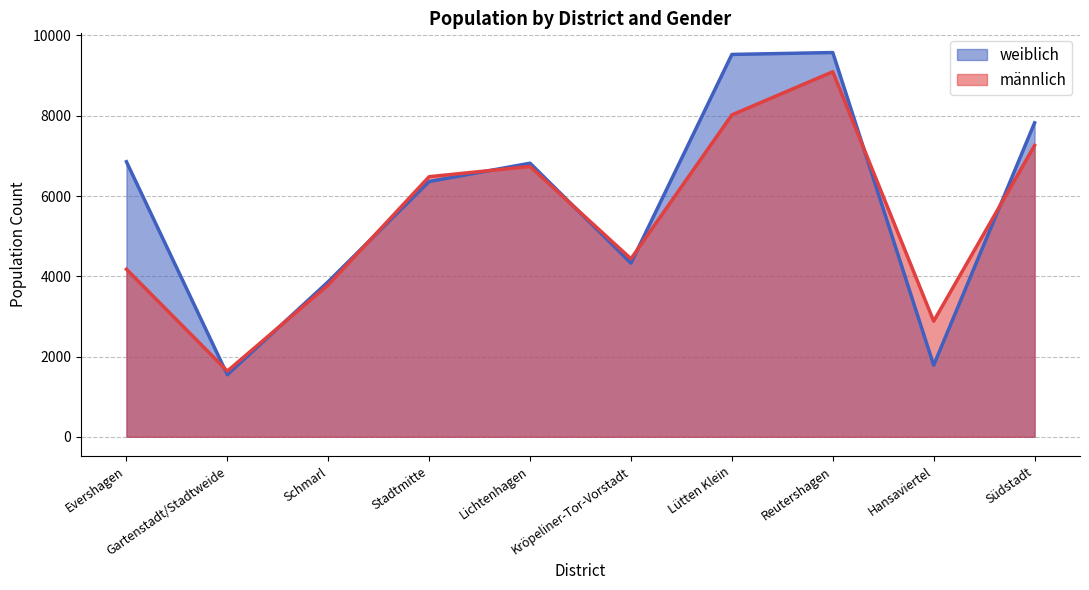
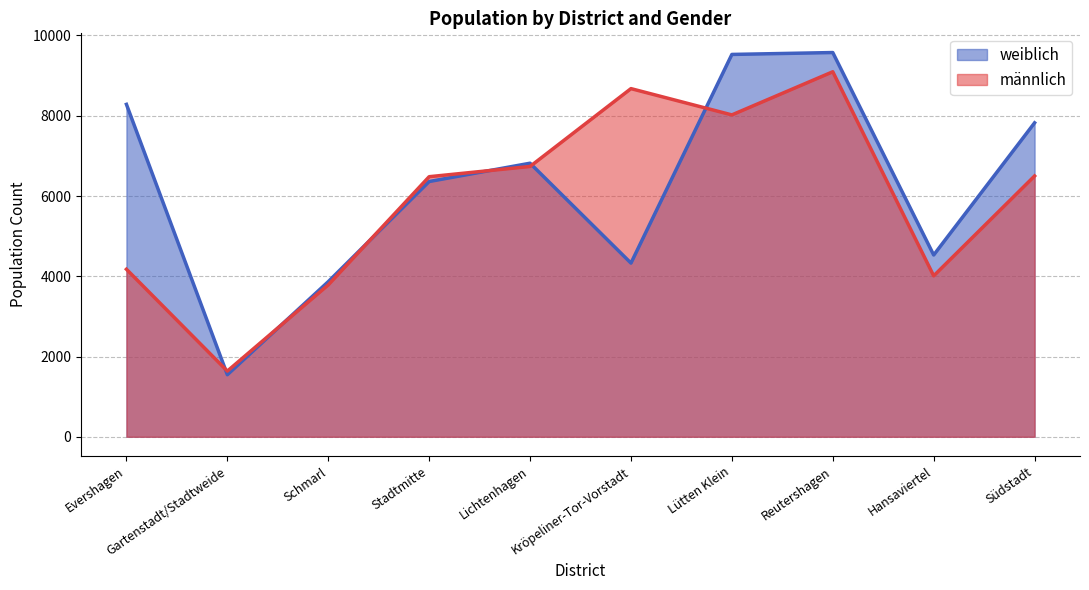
weiblich, Evershagen: 6900 -> 8300
männlich, Kröpeliner-Tor-Vorstadt: 4400 -> 8700
weiblich, Hansaviertel: 1800 -> 4500
männlich, Hansaviertel: 2900 -> 4000
männlich, Südstadt: 7300 -> 6500
